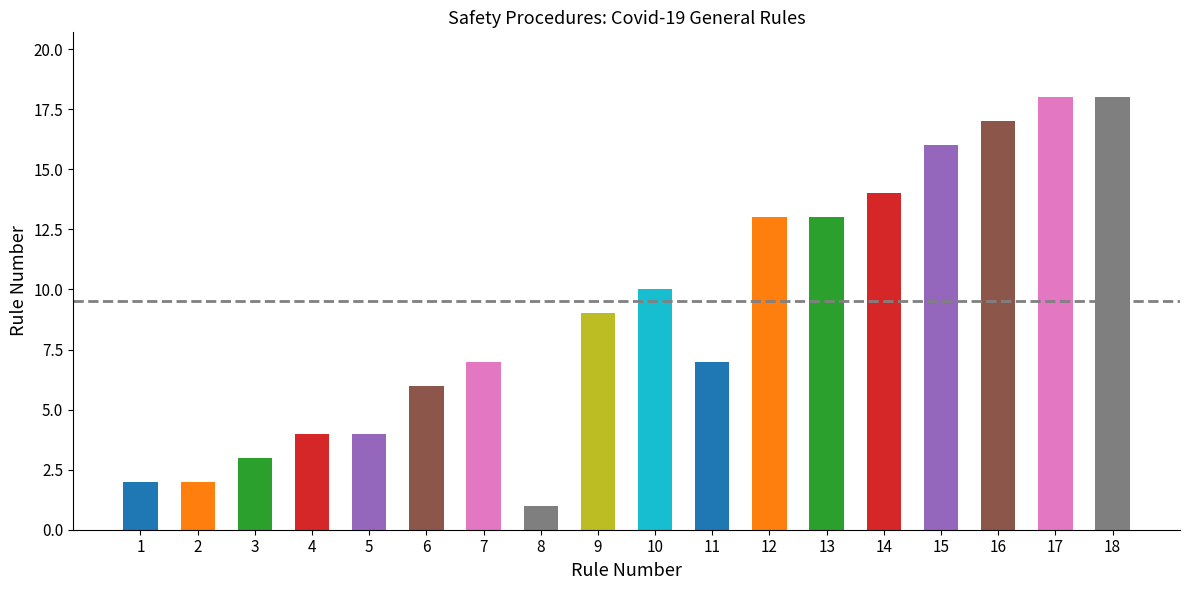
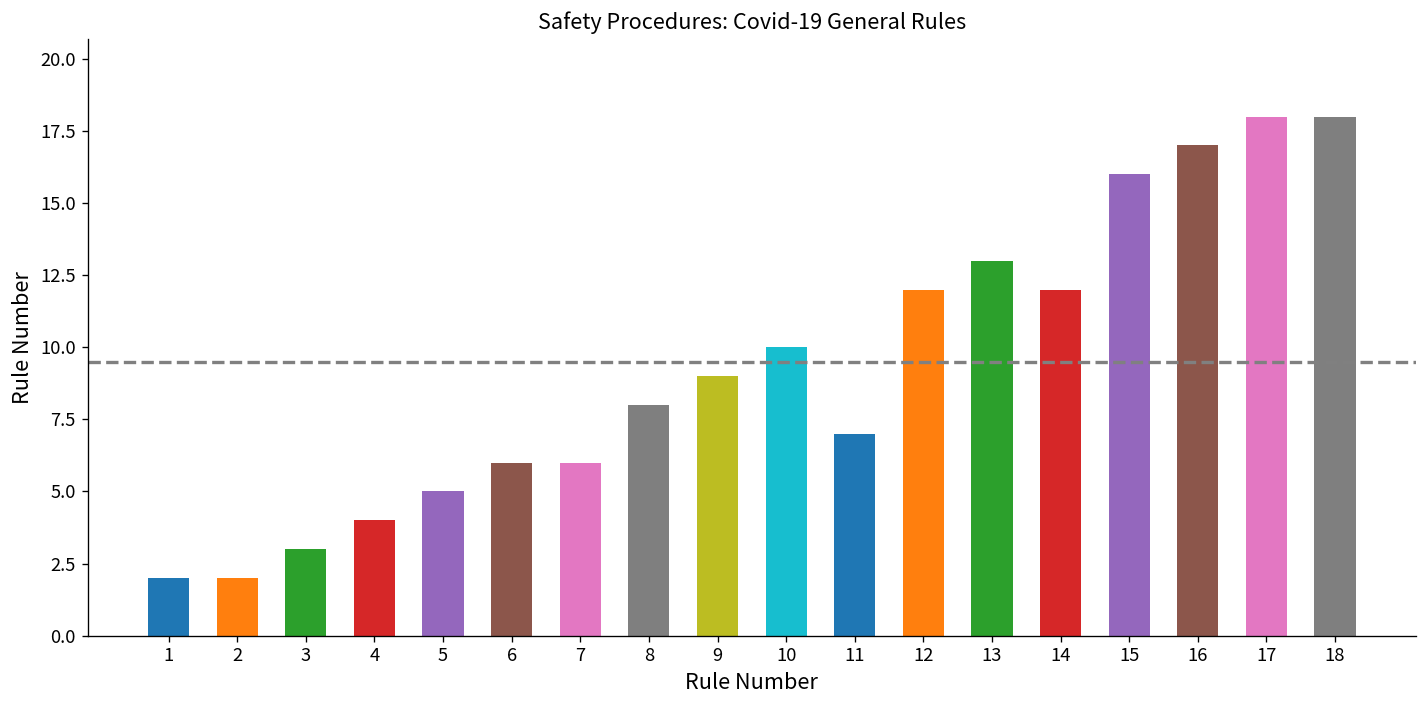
5: 4 -> 5
7: 7 -> 6
8: 1 -> 8
12: 13 -> 12
14: 14 -> 12
